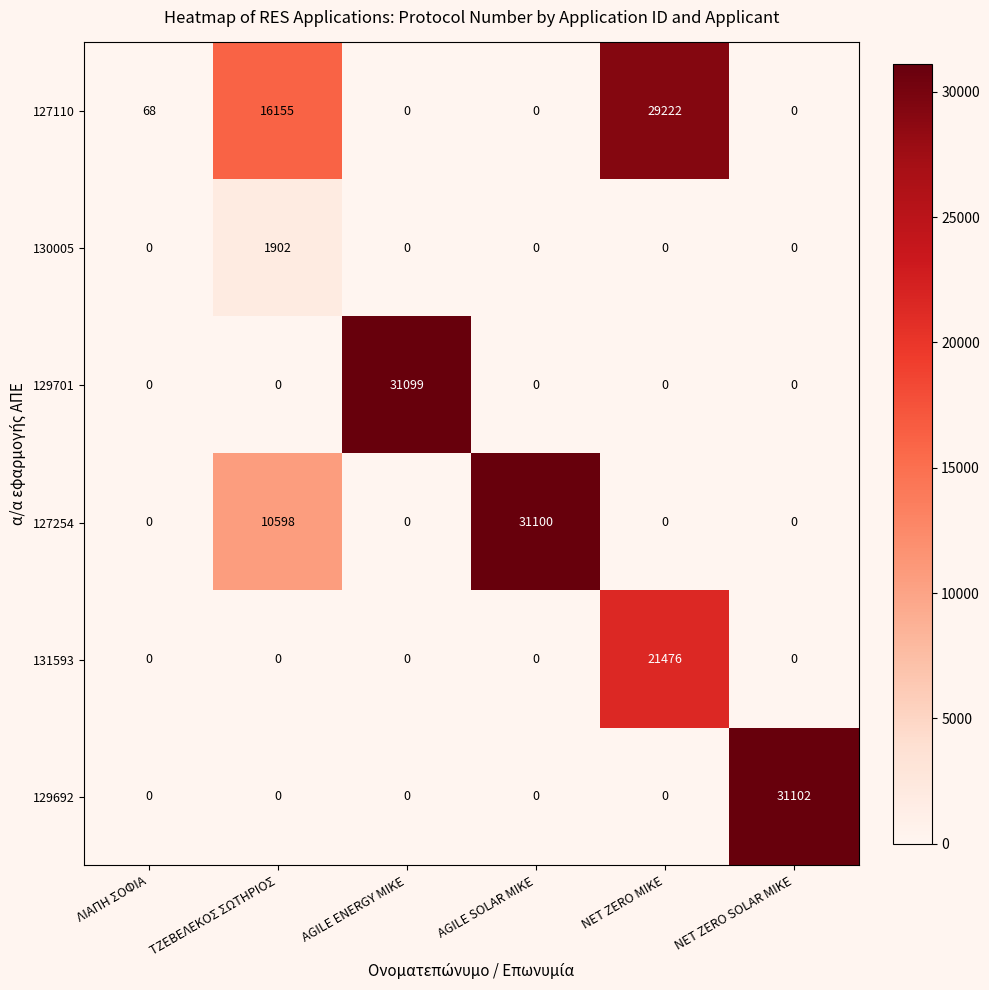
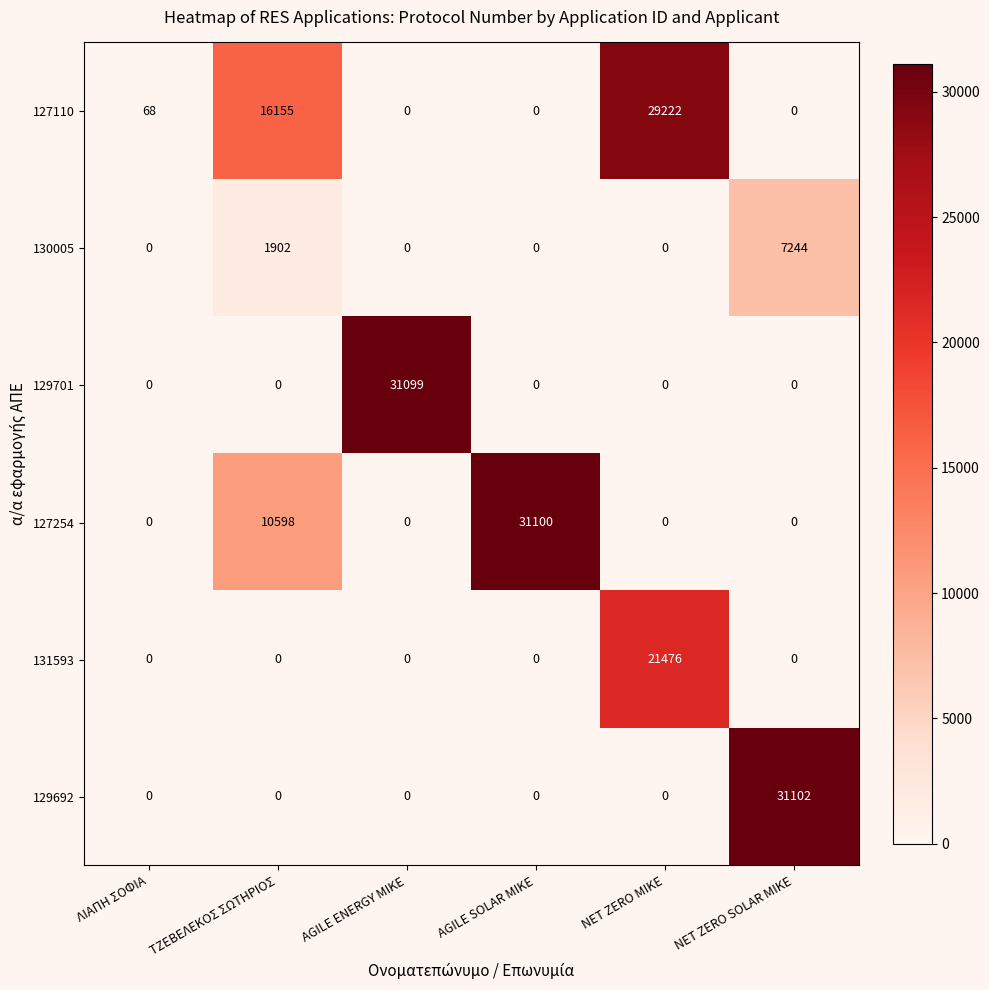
130005, NET ZERO SOLAR ΜΙΚΕ: 0 -> 7244
